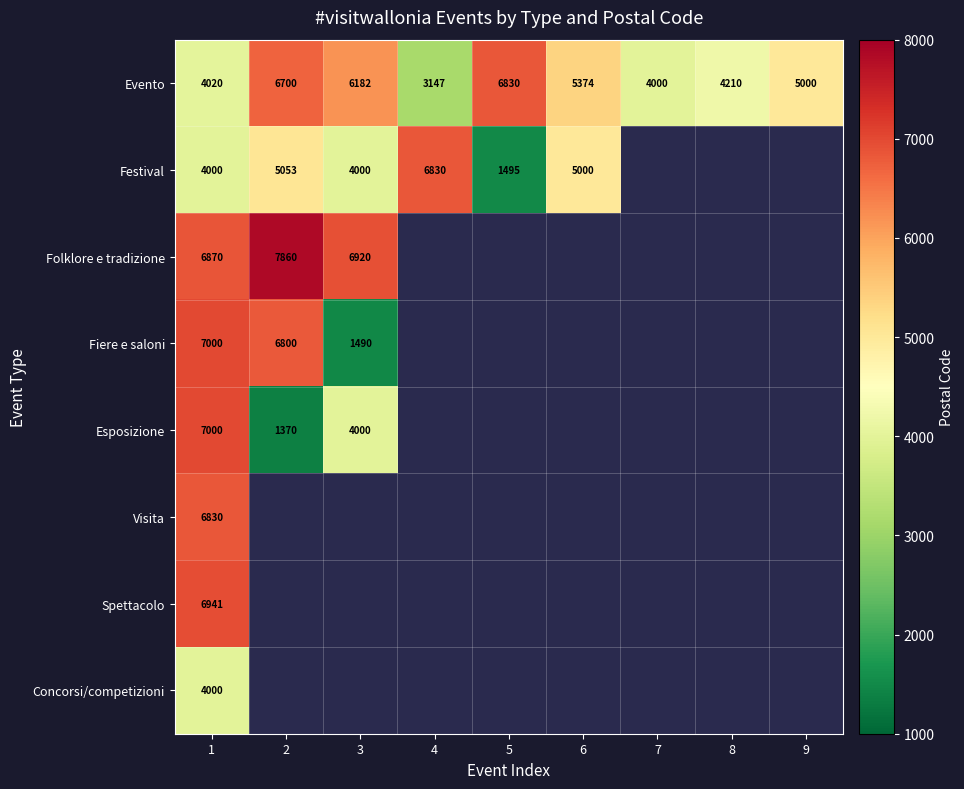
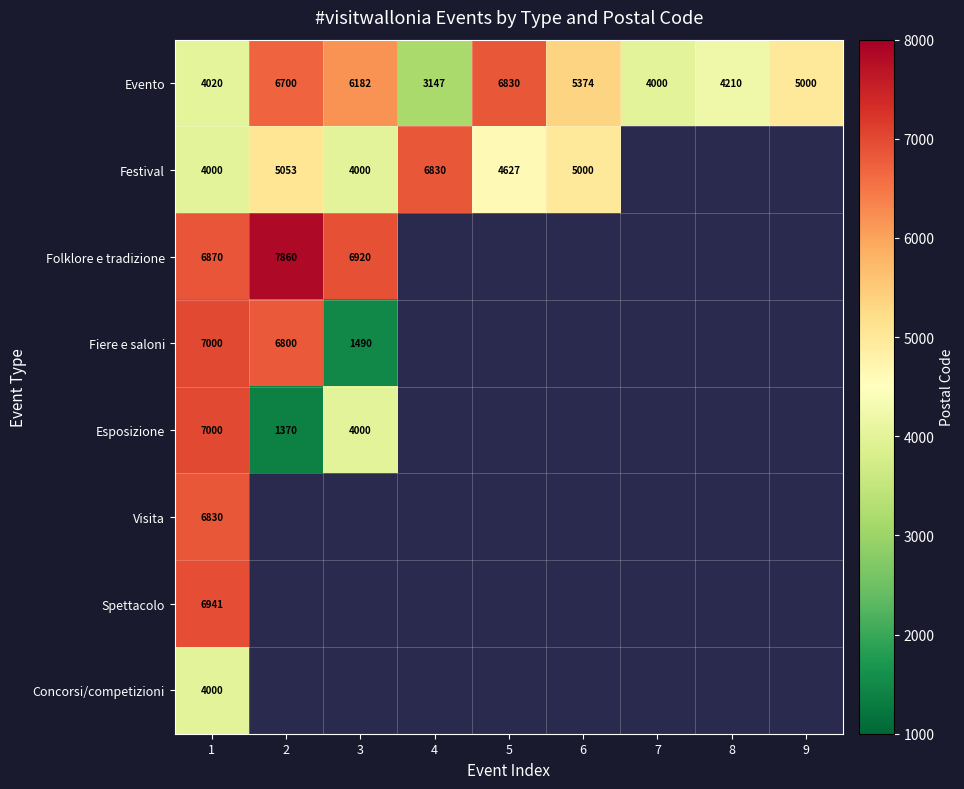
Festival, 5: 1495 -> 4627
